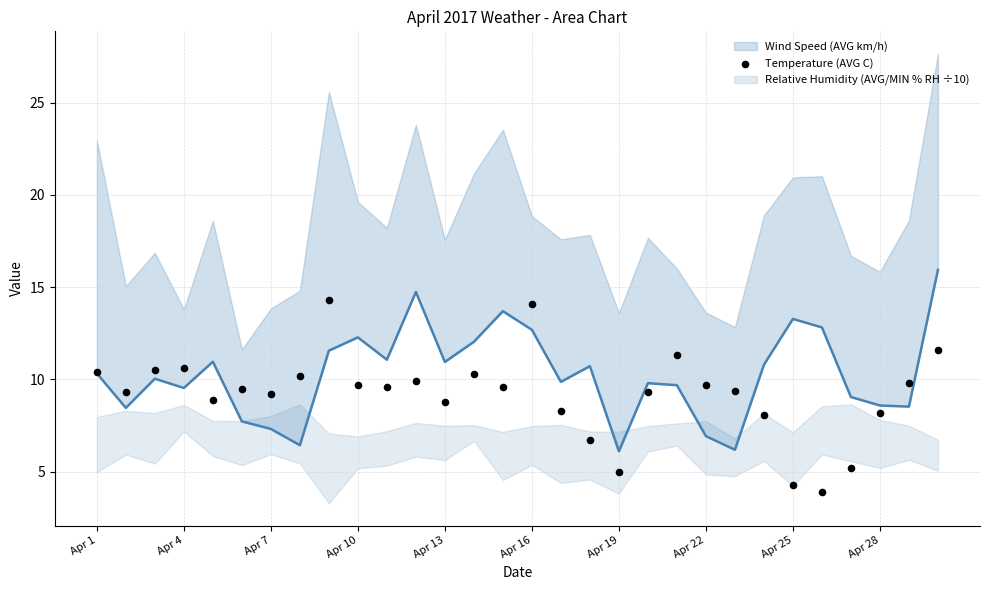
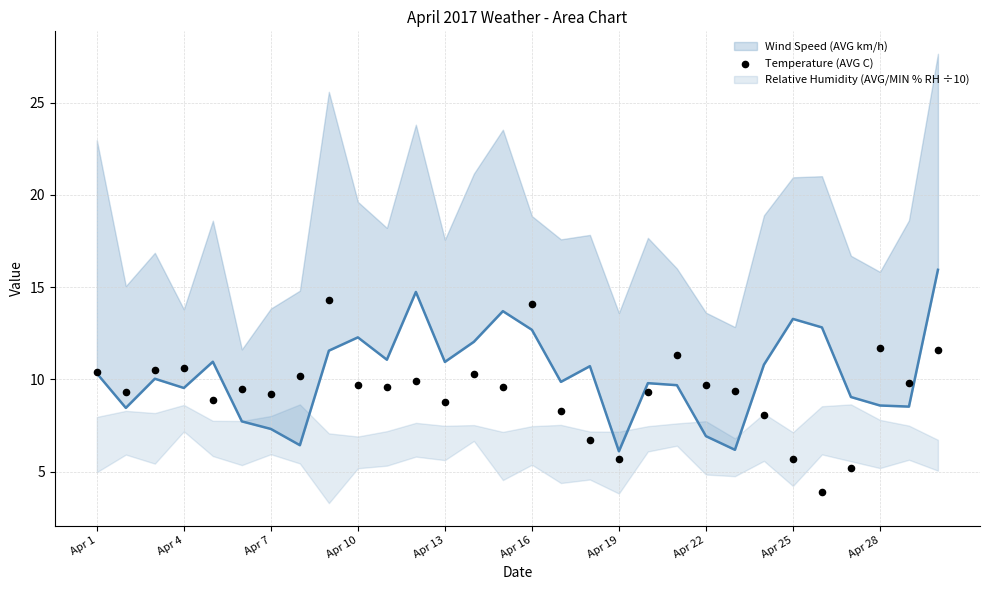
Temperature (AVG C), Apr 19: 5.0 -> 5.7
Temperature (AVG C), Apr 25: 4.3 -> 5.7
Temperature (AVG C), Apr 28: 8.2 -> 11.7
